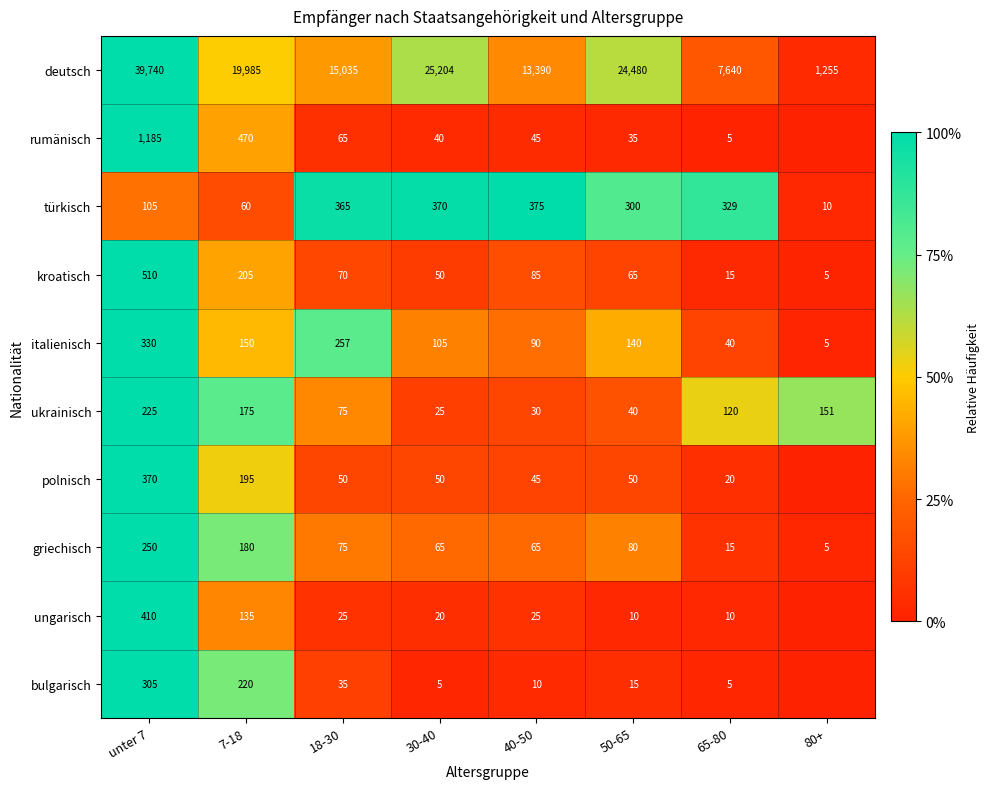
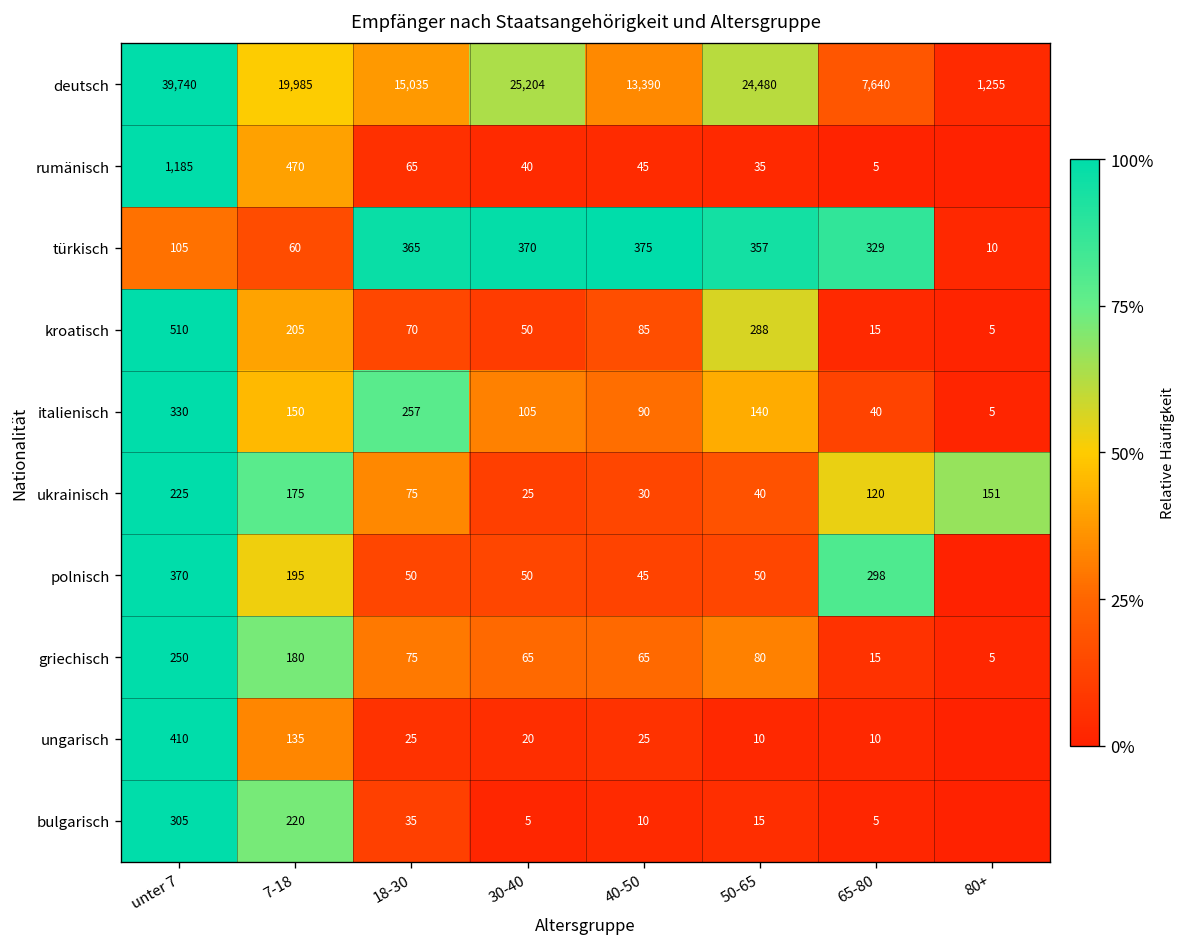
türkisch, 50-65: 300 -> 357
kroatisch, 50-65: 65 -> 288
polnisch, 65-80: 20 -> 298
